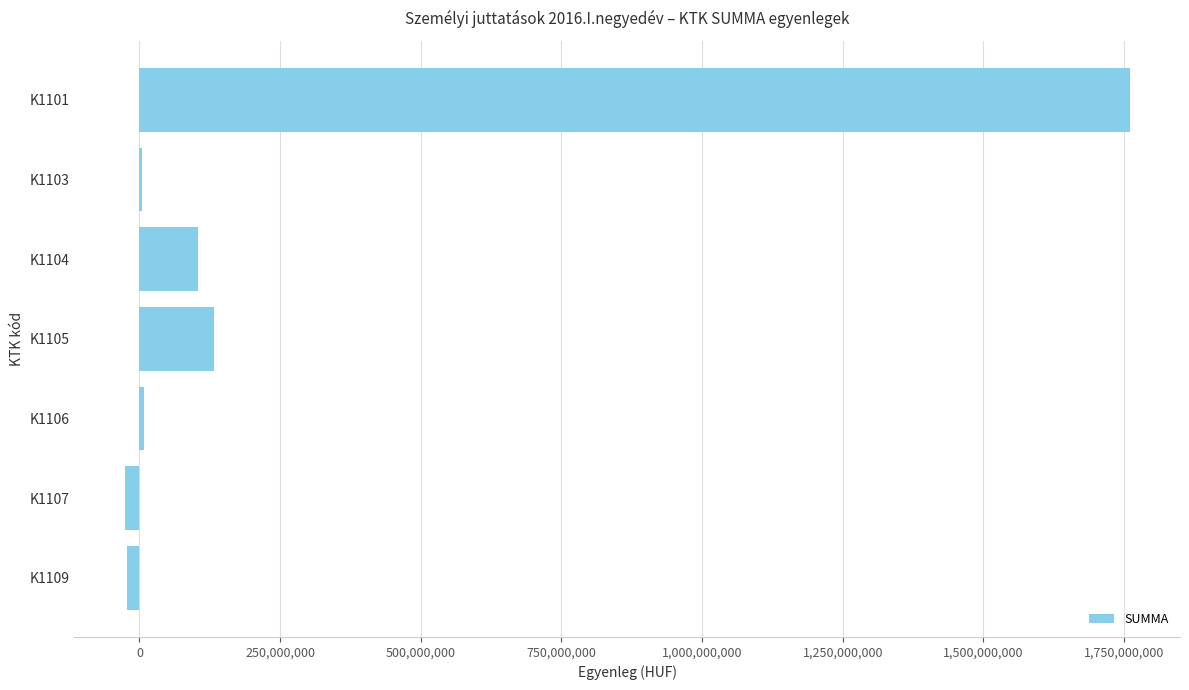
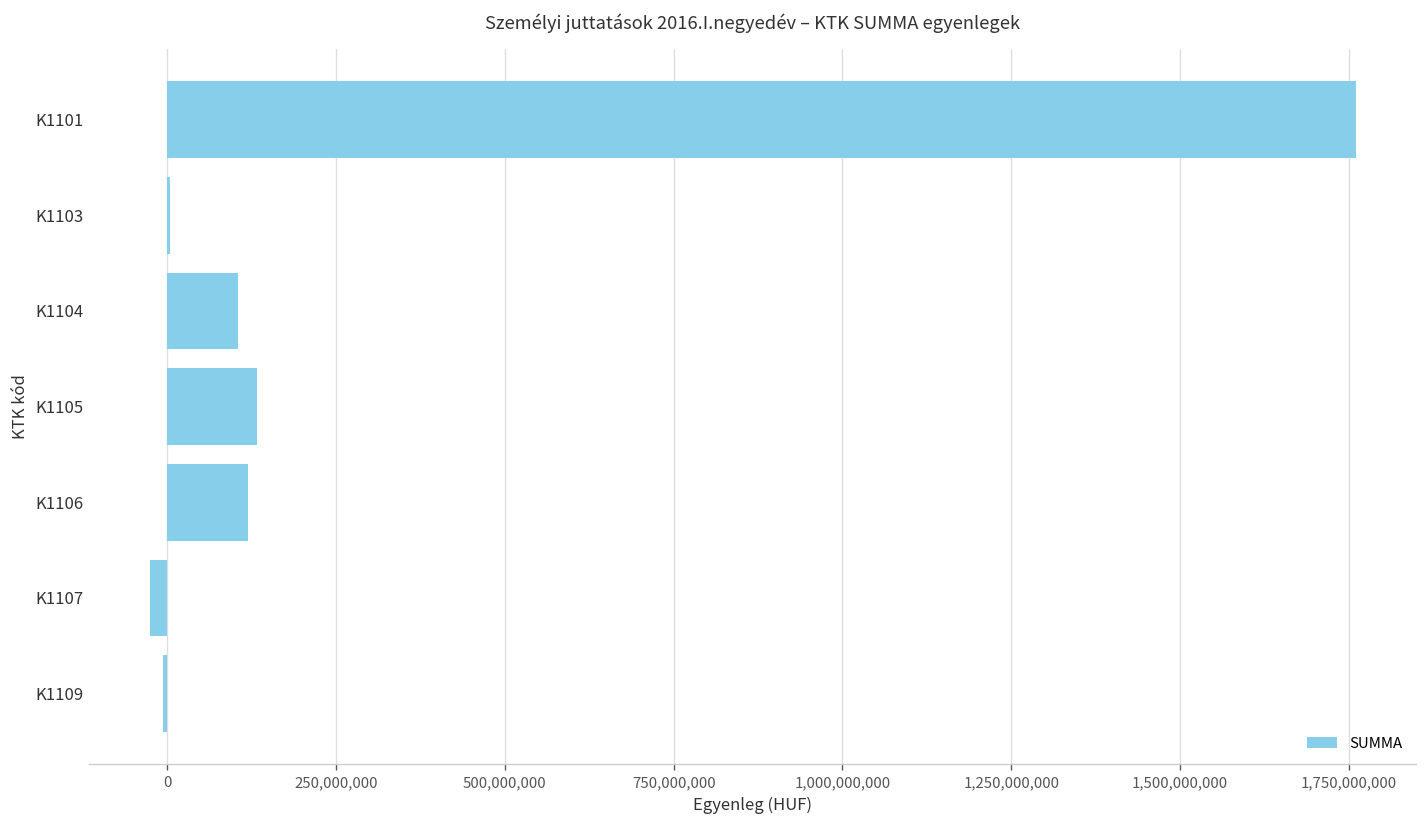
K1106: 10,000,000 -> 120,000,000
K1109: -20,000,000 -> -10,000,000
